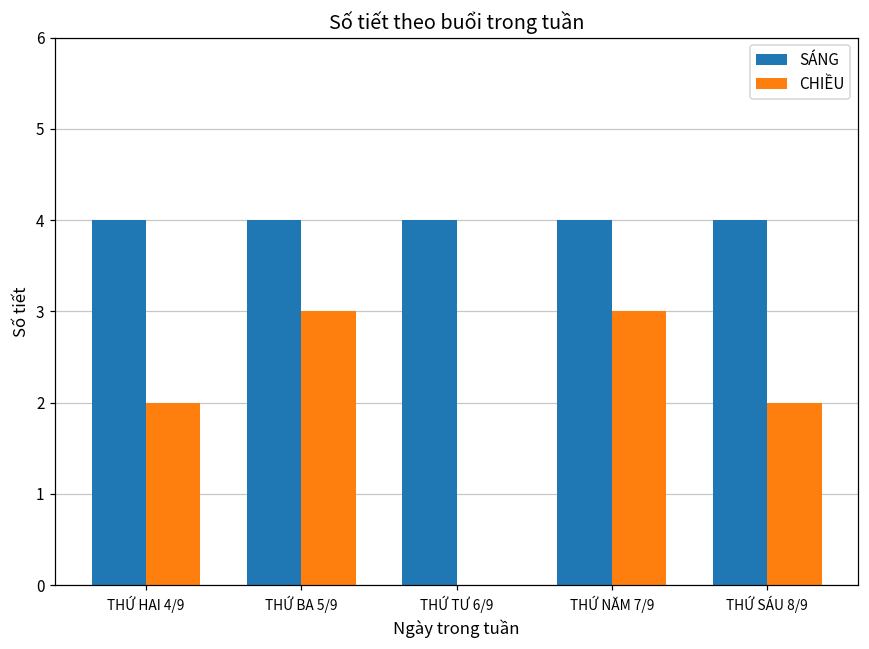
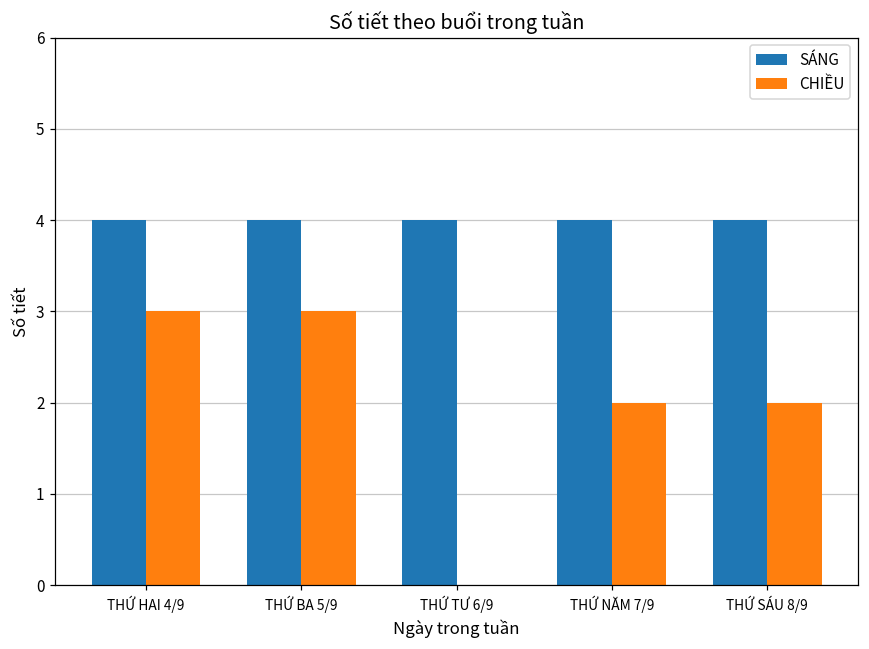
CHIỀU, THỨ HAI 4/9: 2 -> 3
CHIỀU, THỨ NĂM 7/9: 3 -> 2
